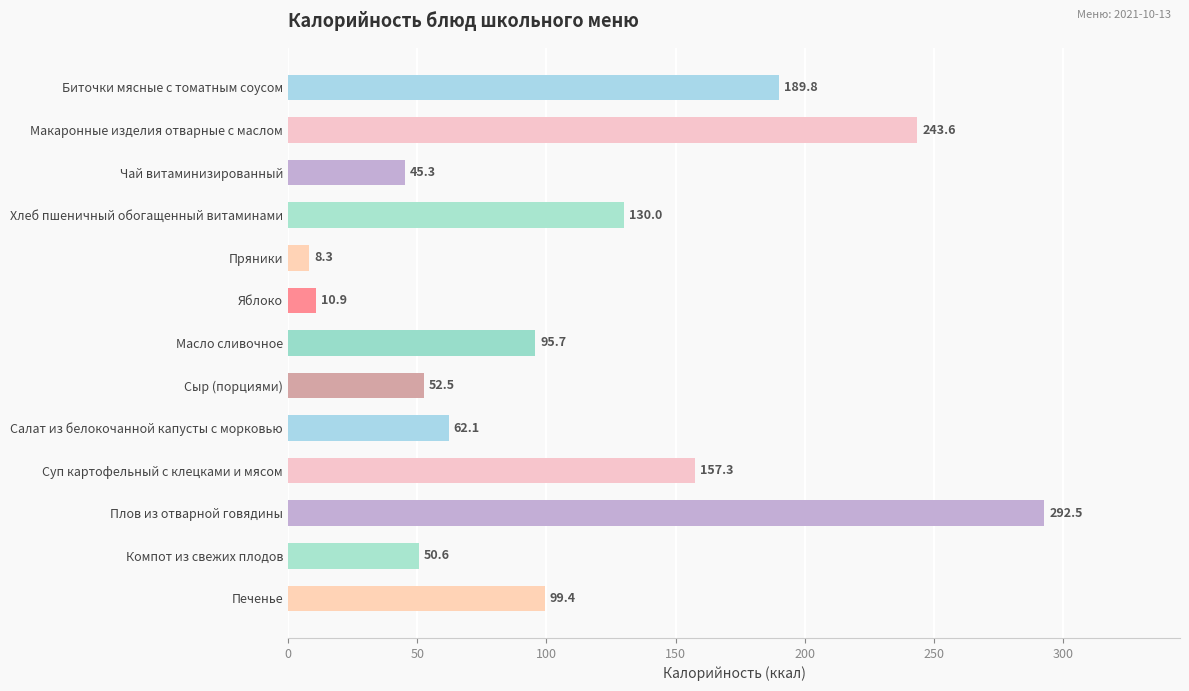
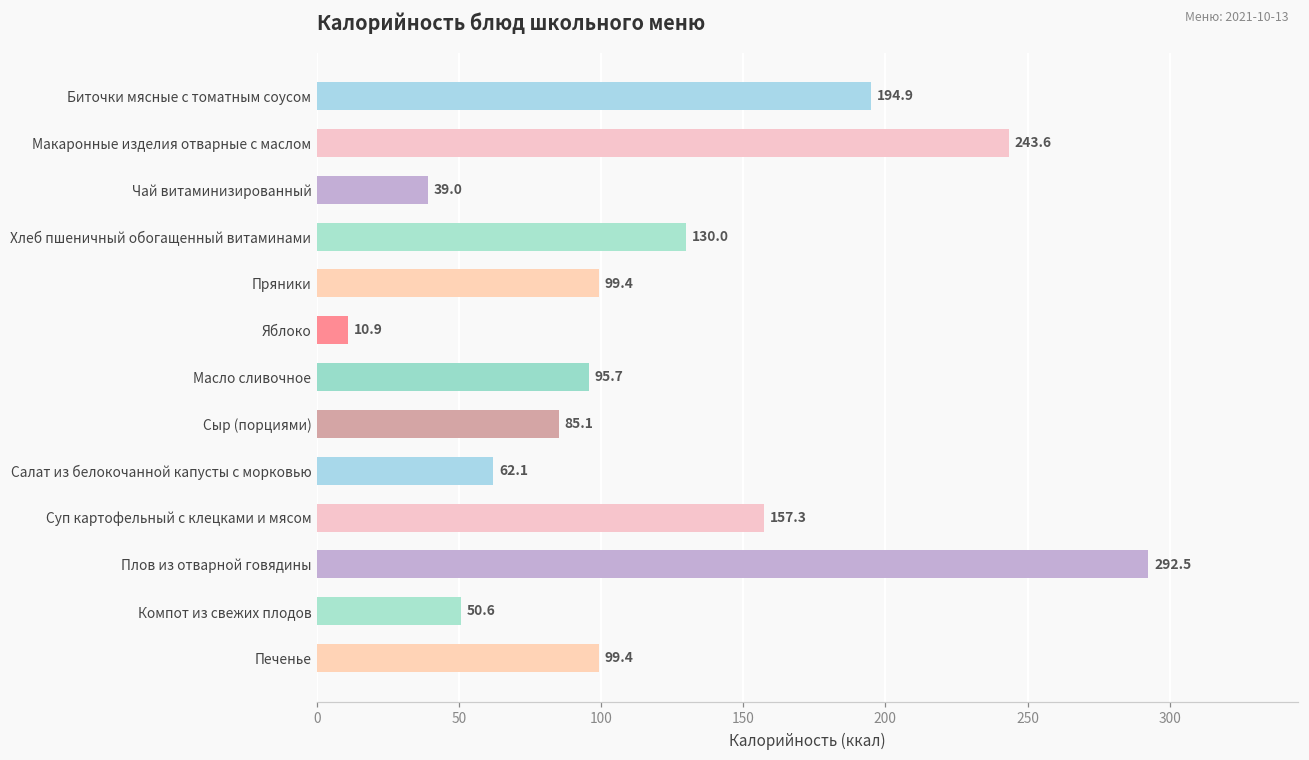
Биточки мясные с томатным соусом: 189.8 -> 194.9
Чай витаминизированный: 45.3 -> 39.0
Пряники: 8.3 -> 99.4
Сыр (порциями): 52.5 -> 85.1
